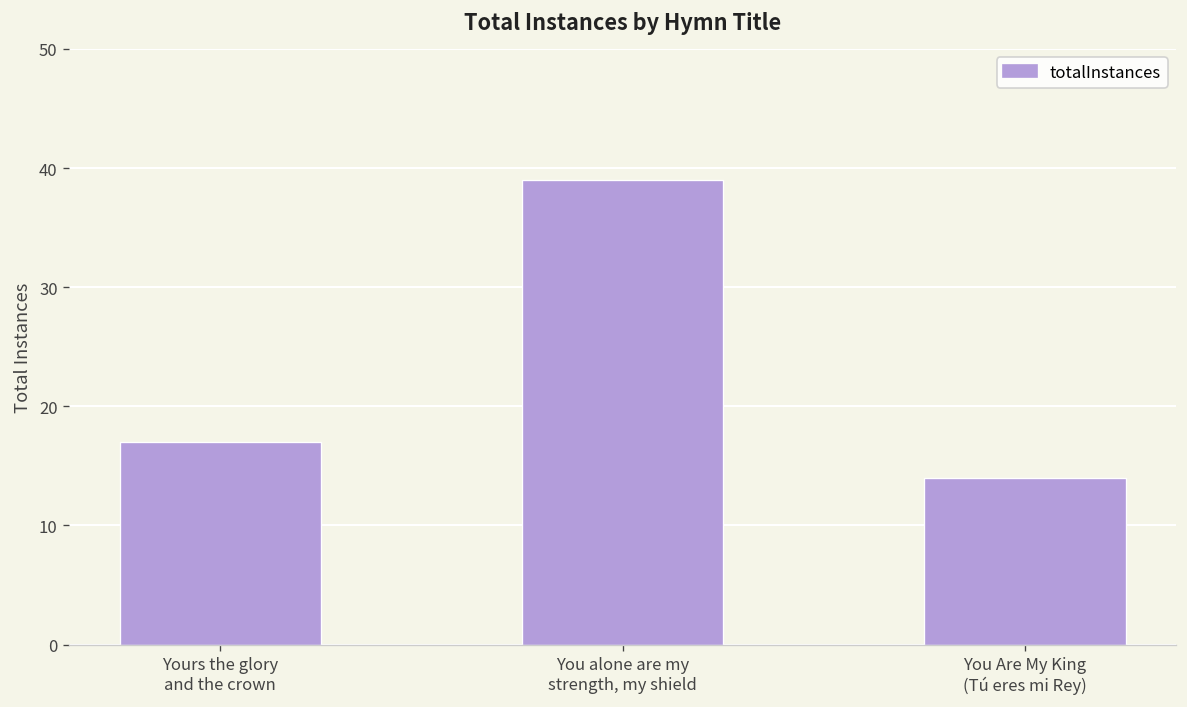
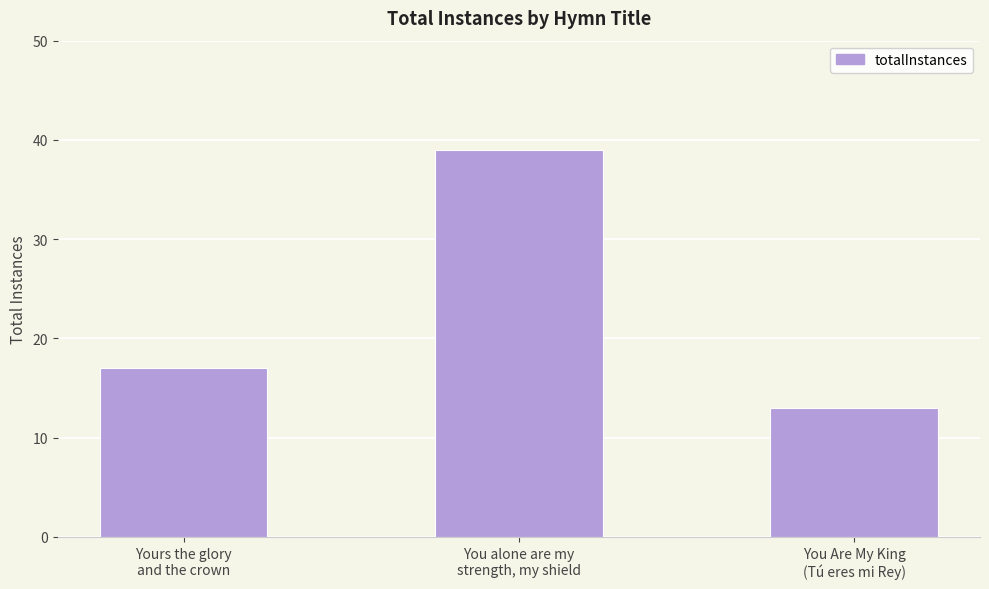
You Are My King (Tú eres mi Rey): 14 -> 13
